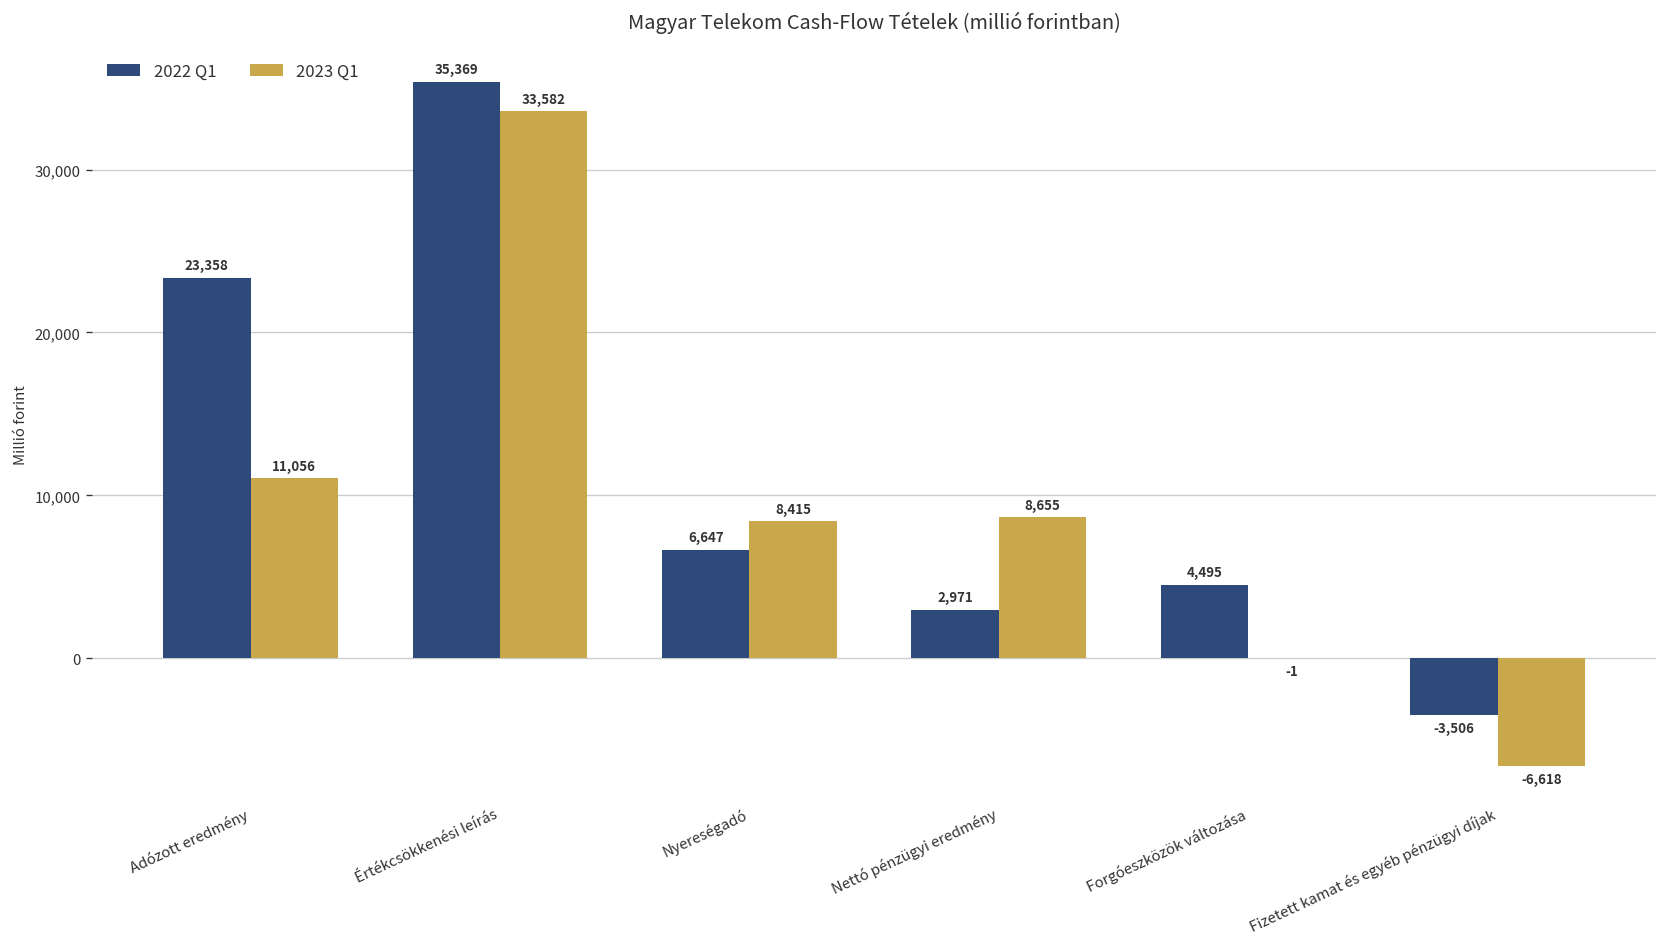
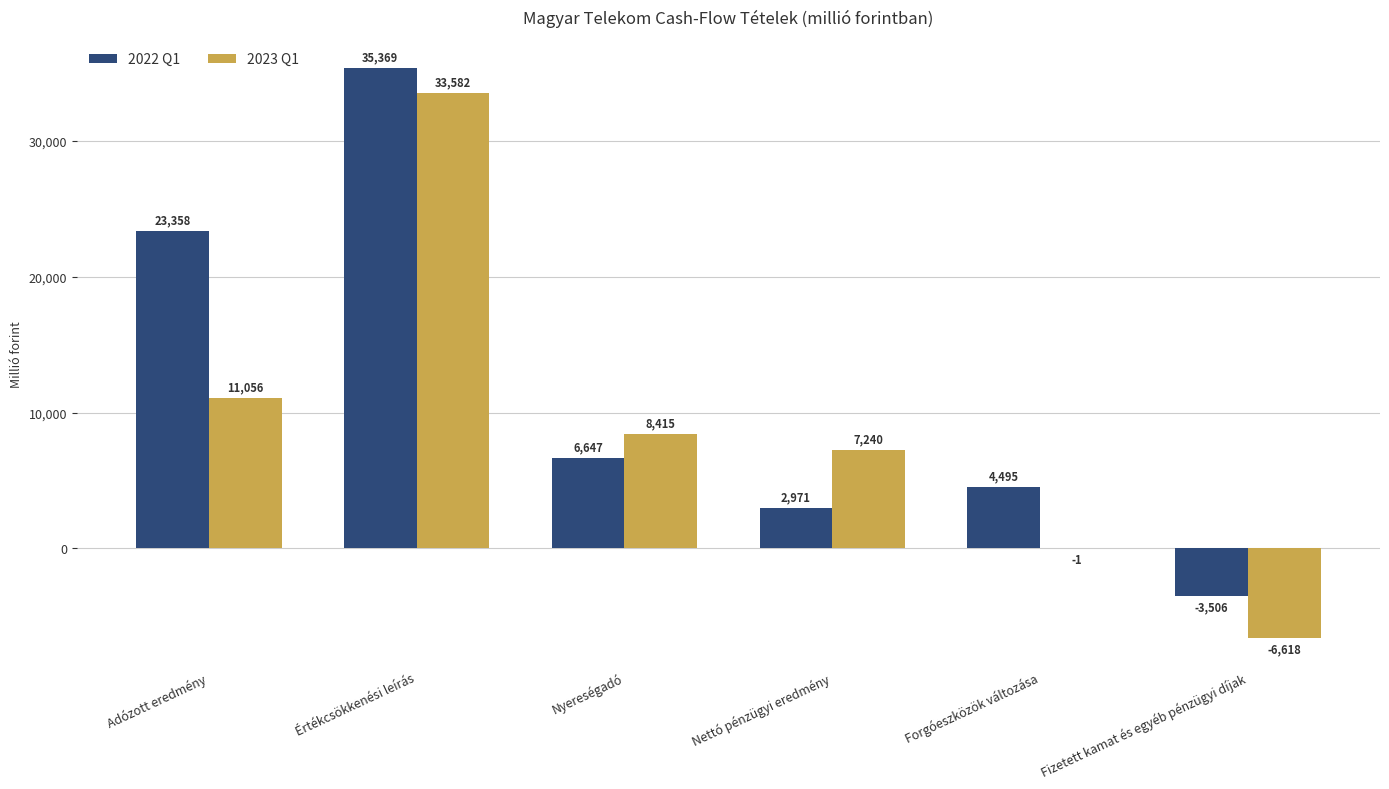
2023 Q1, Nettó pénzügyi eredmény: 8,655 -> 7,240
